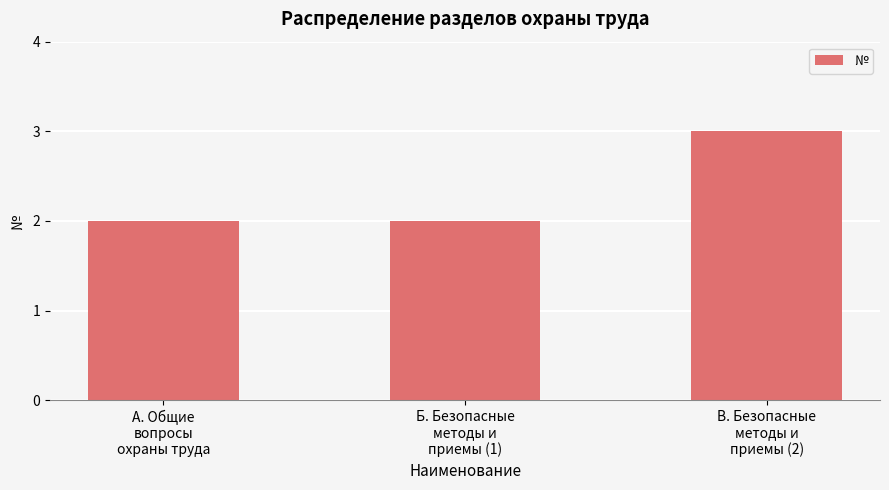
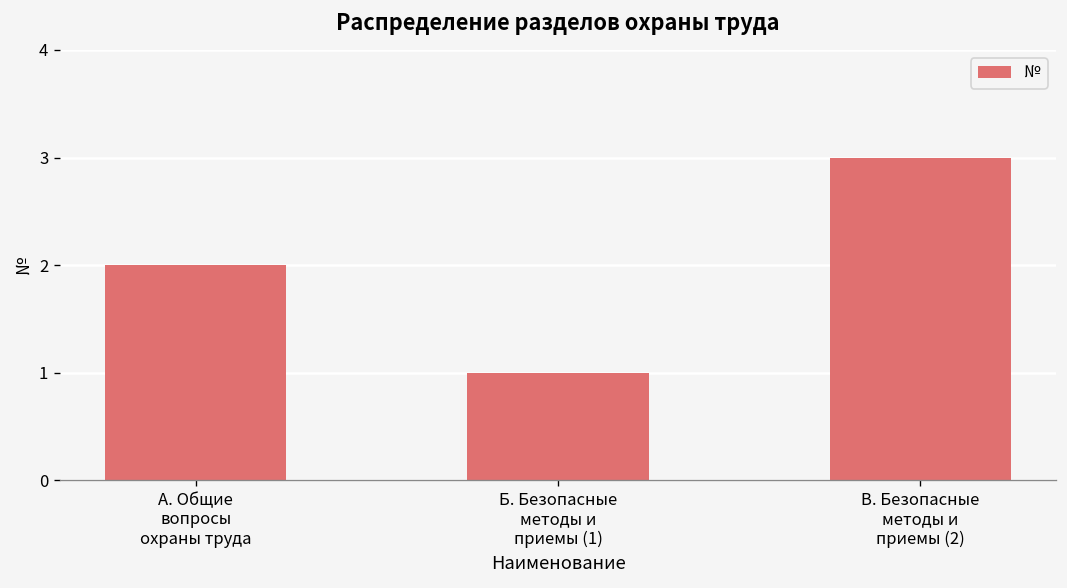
Б. Безопасные методы и приемы (1): 2 -> 1
